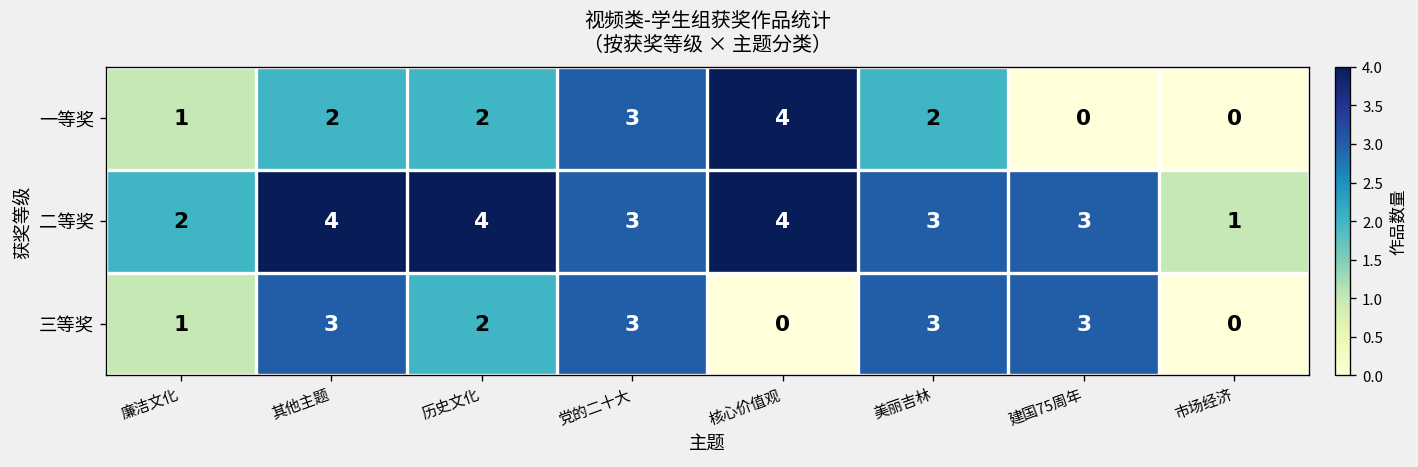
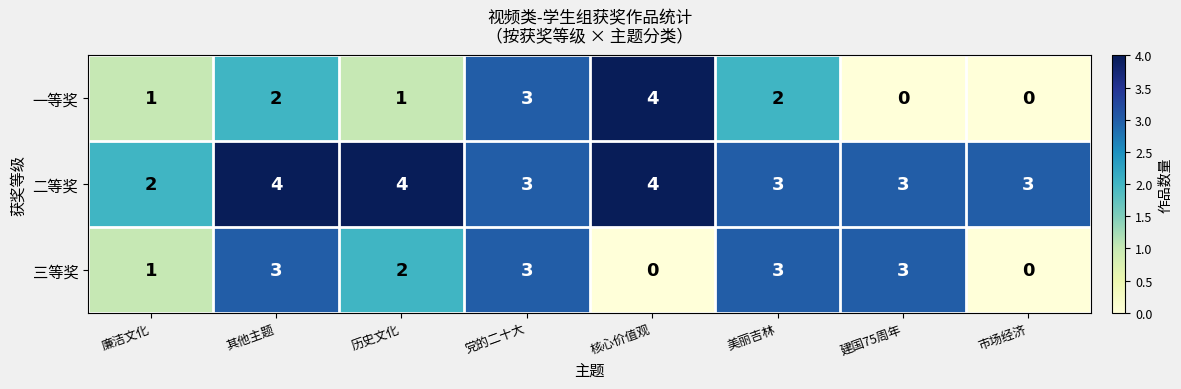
一等奖, 历史文化: 2 -> 1
二等奖, 市场经济: 1 -> 3
